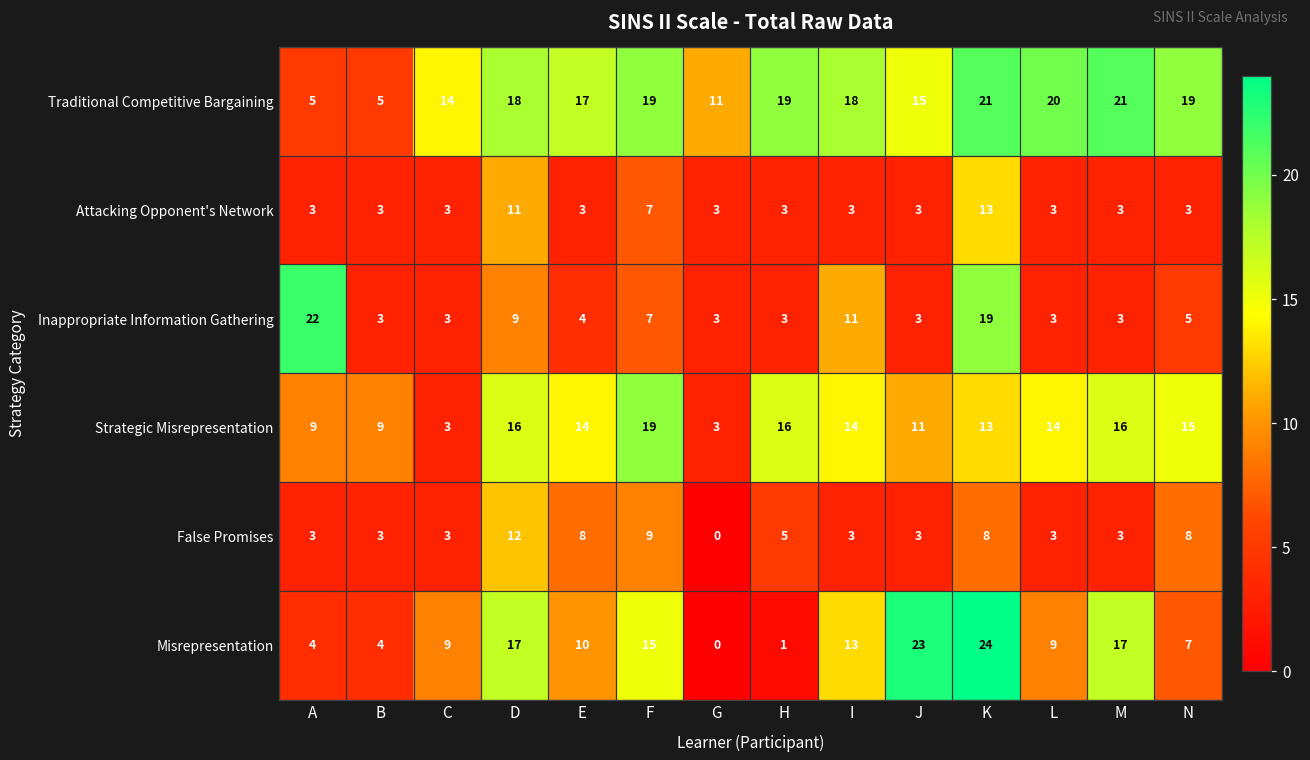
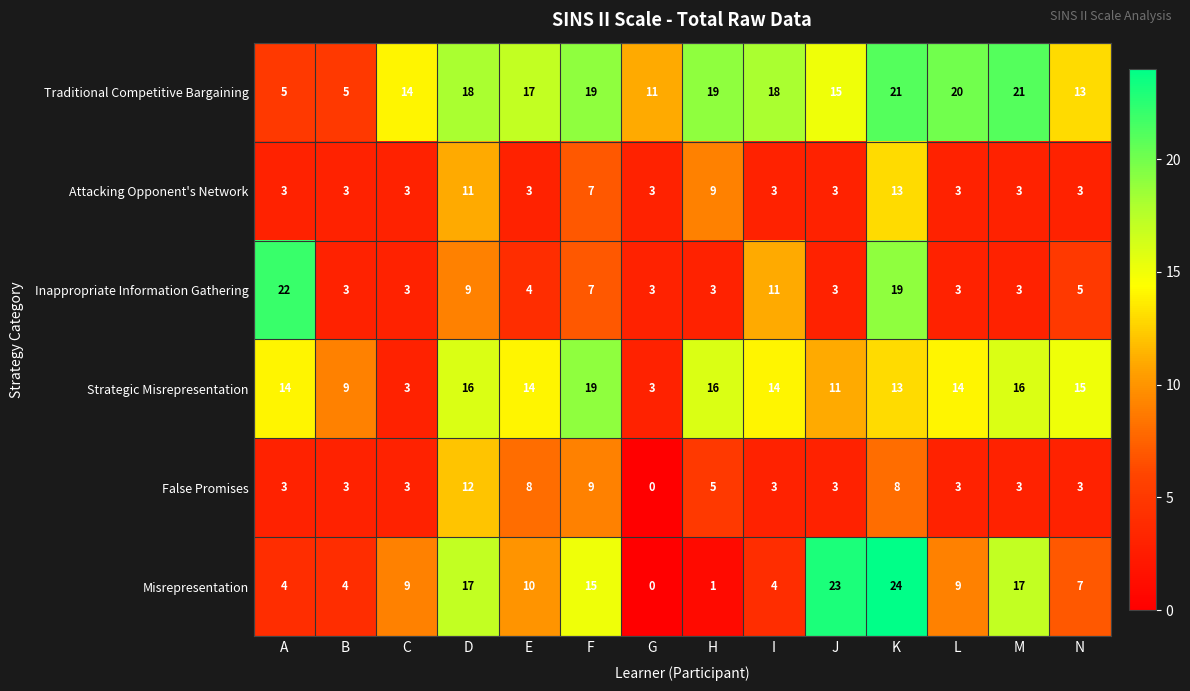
Traditional Competitive Bargaining, N: 19 -> 13
Attacking Opponent's Network, H: 3 -> 9
Strategic Misrepresentation, A: 9 -> 14
False Promises, N: 8 -> 3
Misrepresentation, I: 13 -> 4
